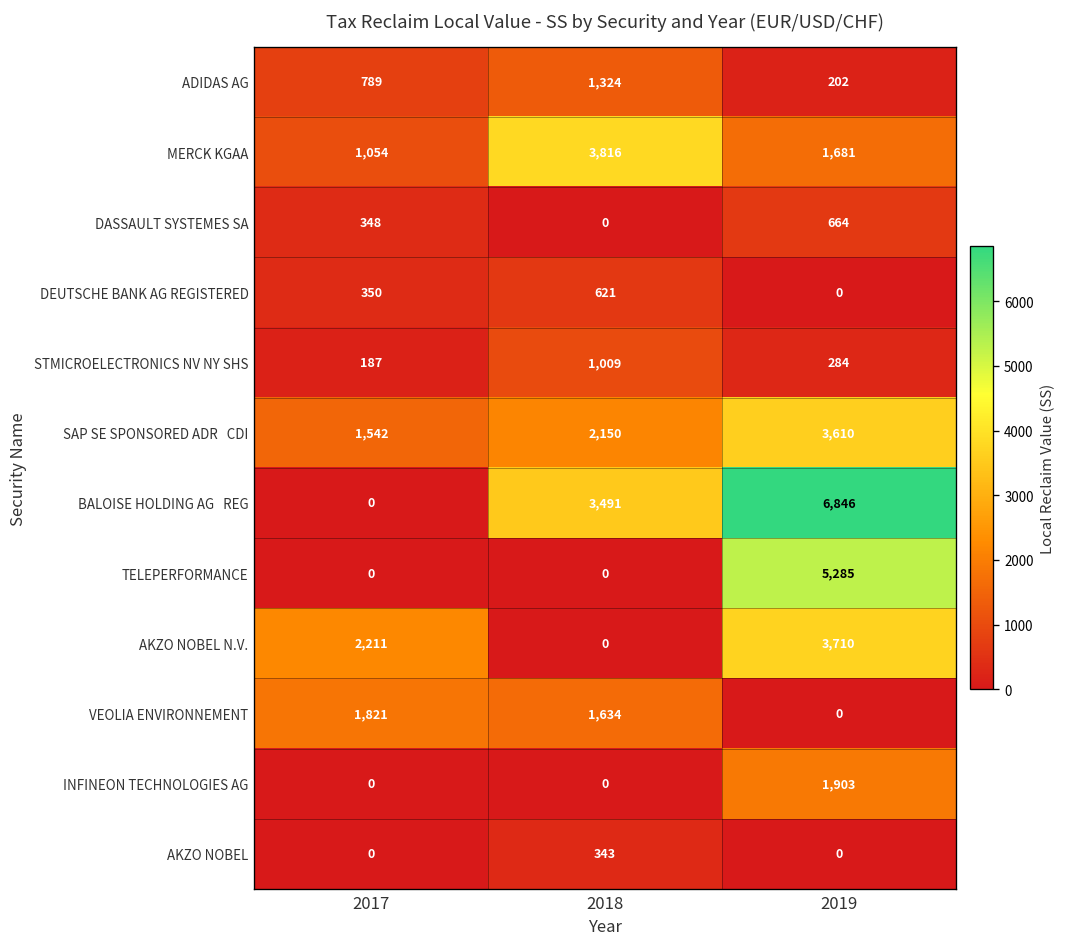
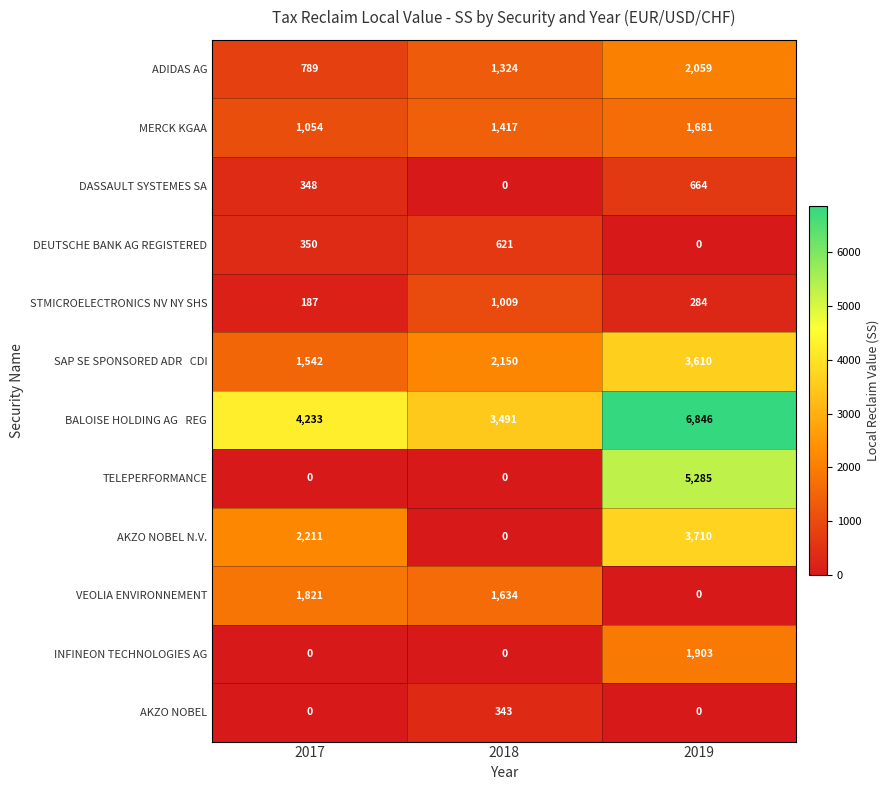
ADIDAS AG, 2019: 202 -> 2,059
MERCK KGAA, 2018: 3,816 -> 1,417
BALOISE HOLDING AG REG, 2017: 0 -> 4,233
